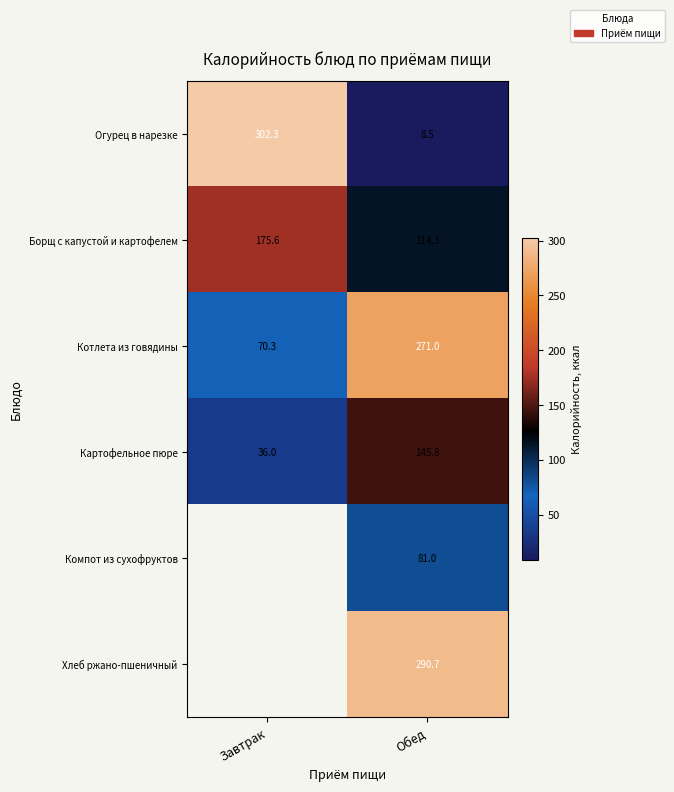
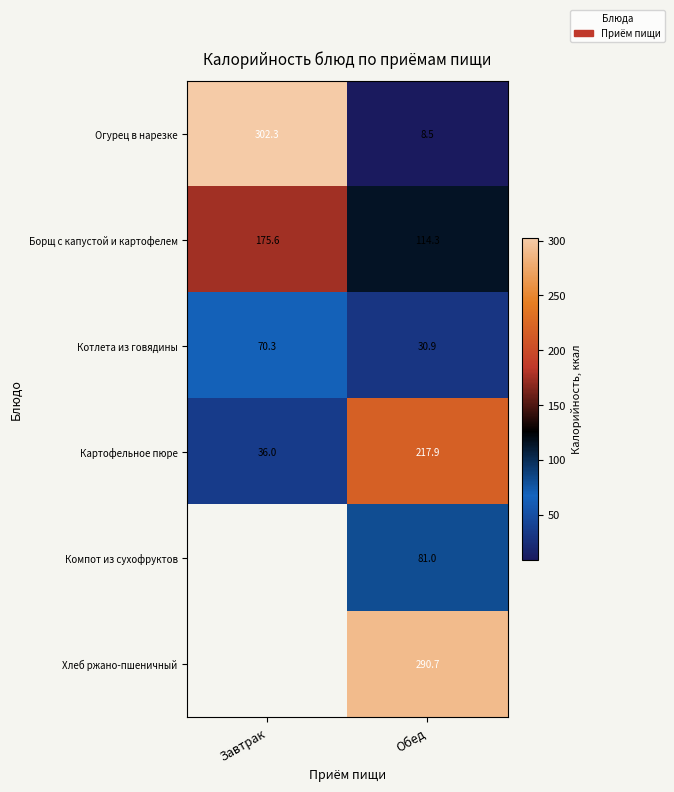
Котлета из говядины, Обед: 271.0 -> 30.9
Картофельное пюре, Обед: 145.8 -> 217.9
